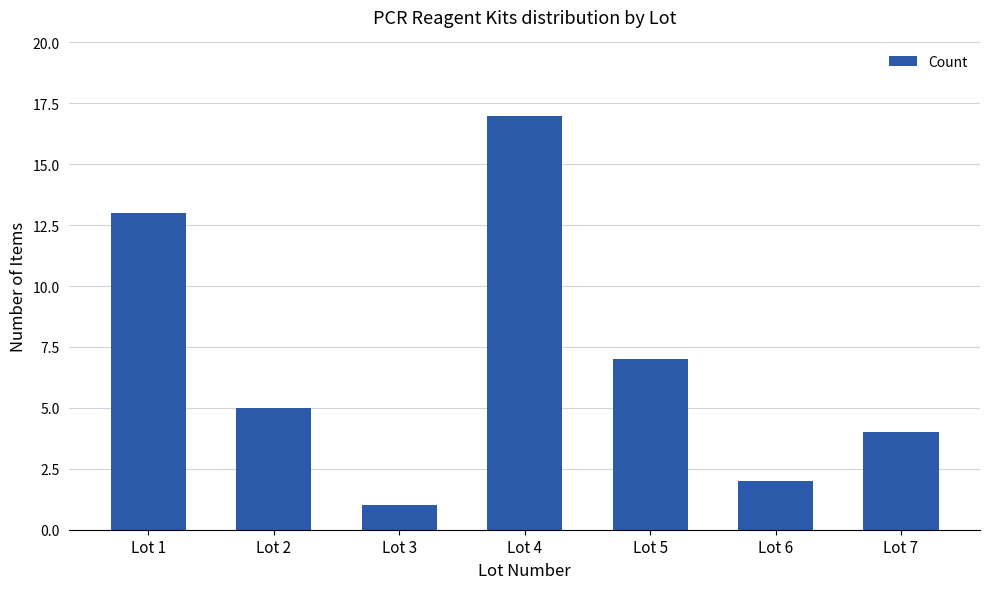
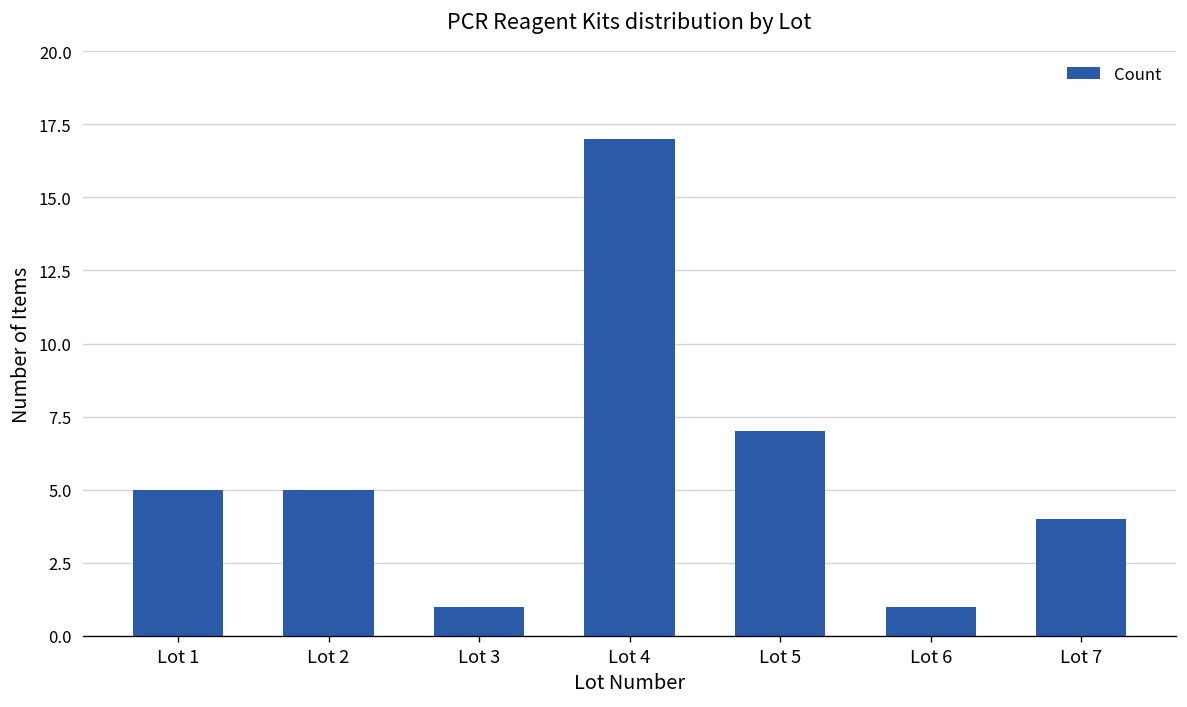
Lot 1: 13 -> 5
Lot 6: 2 -> 1
